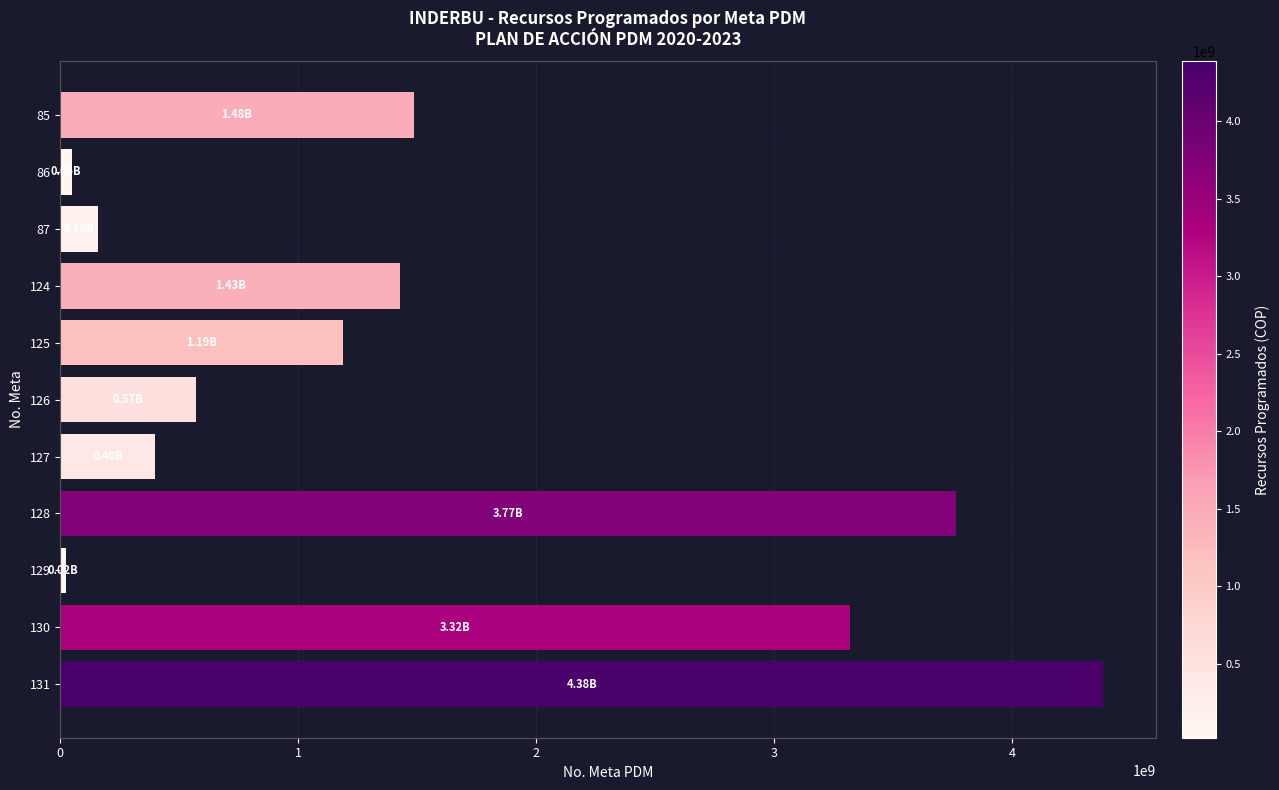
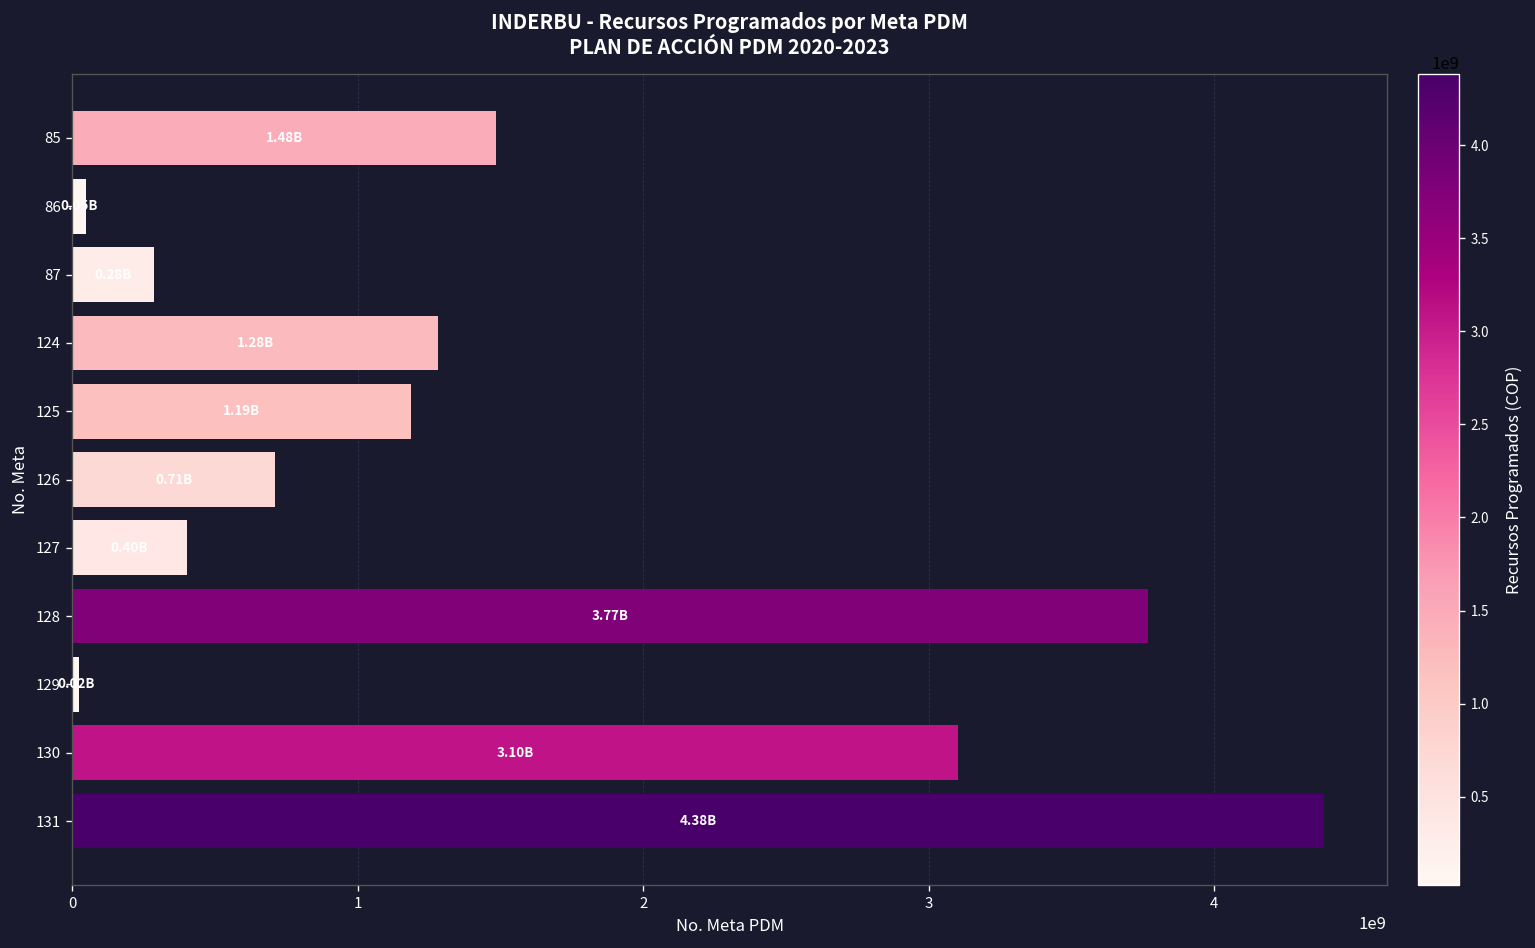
87: 160000000 -> 280000000
124: 1.43B -> 1.28B
126: 570000000 -> 710000000
130: 3.32B -> 3.10B
